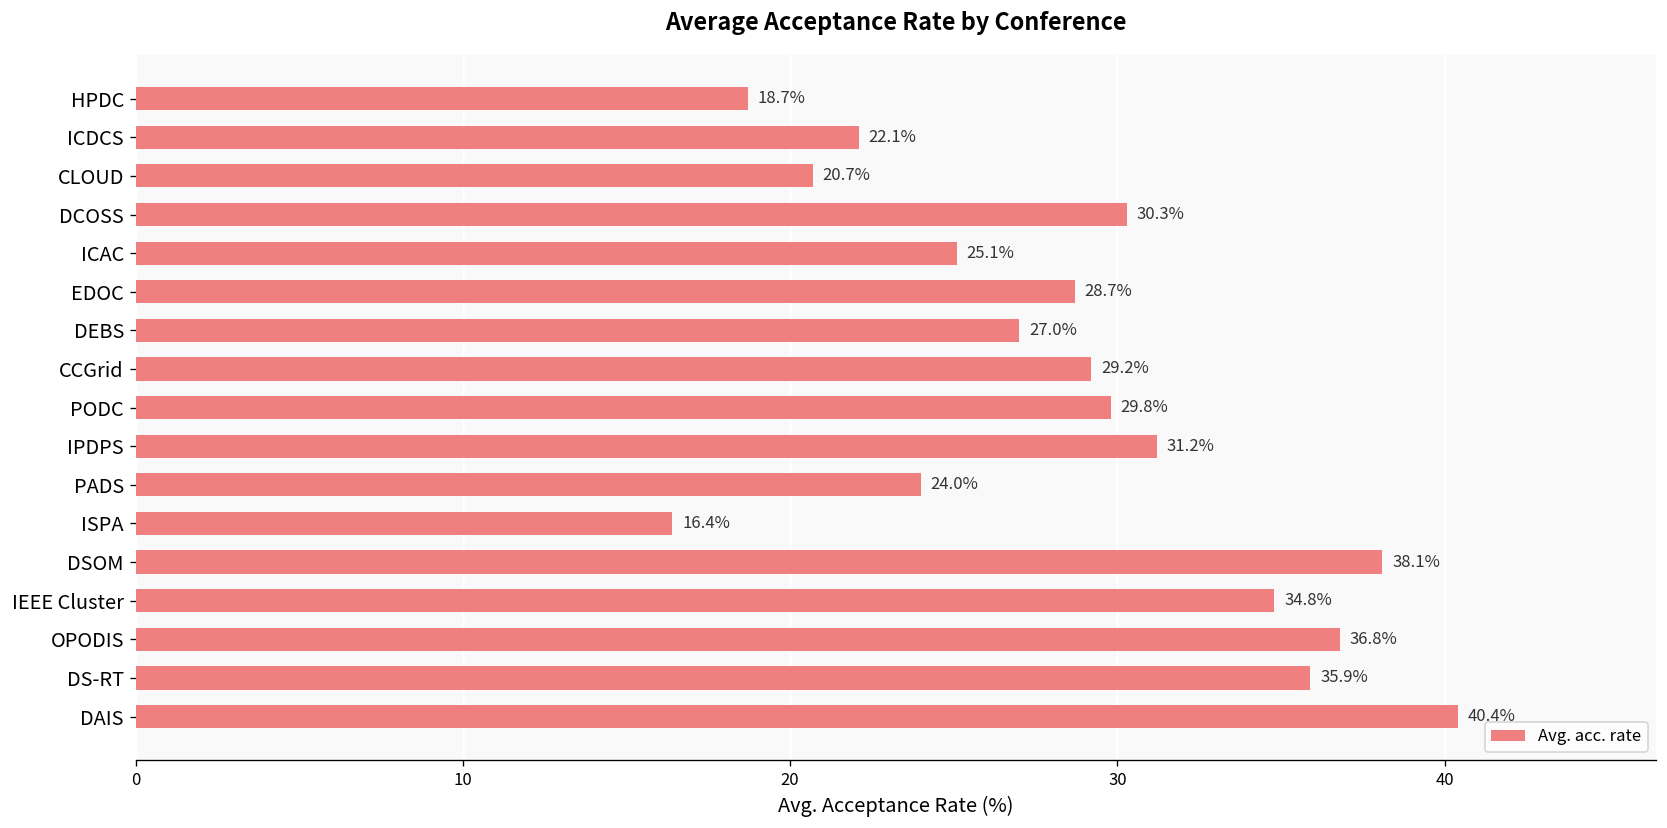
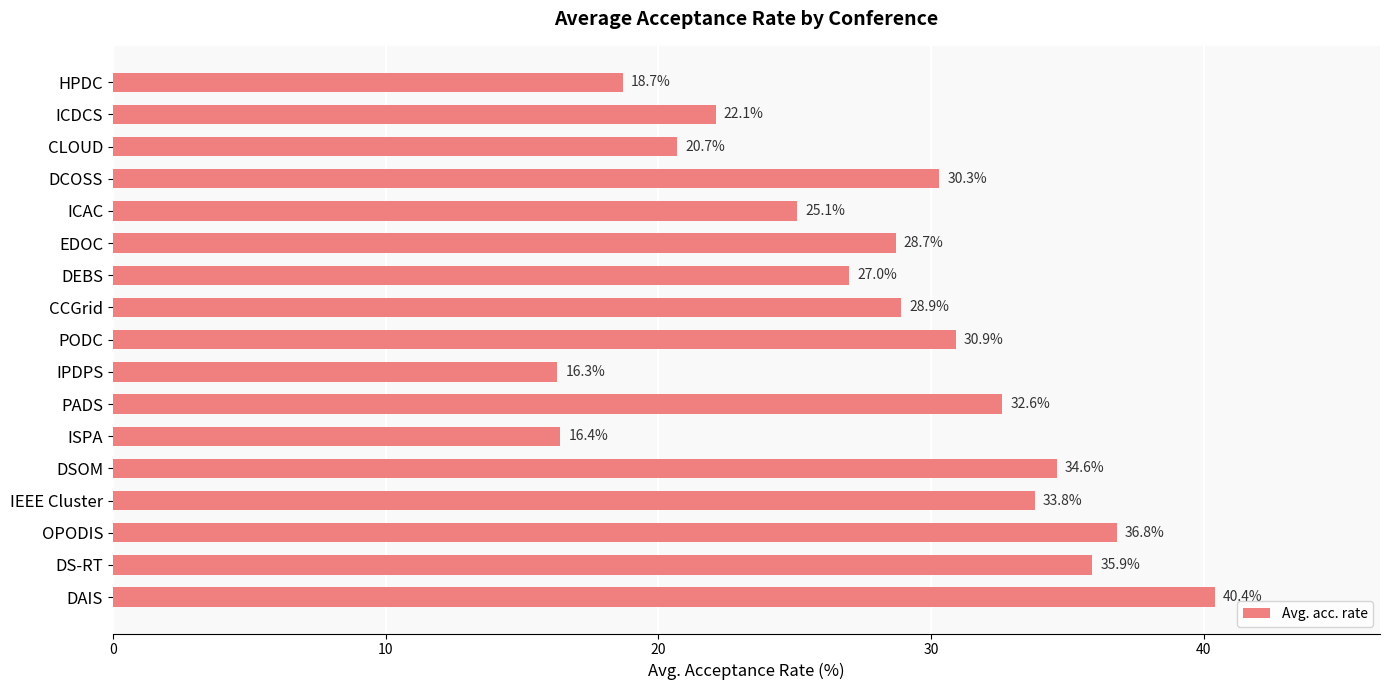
CCGrid: 29.2% -> 28.9%
PODC: 29.8% -> 30.9%
IPDPS: 31.2% -> 16.3%
PADS: 24.0% -> 32.6%
DSOM: 38.1% -> 34.6%
IEEE Cluster: 34.8% -> 33.8%
